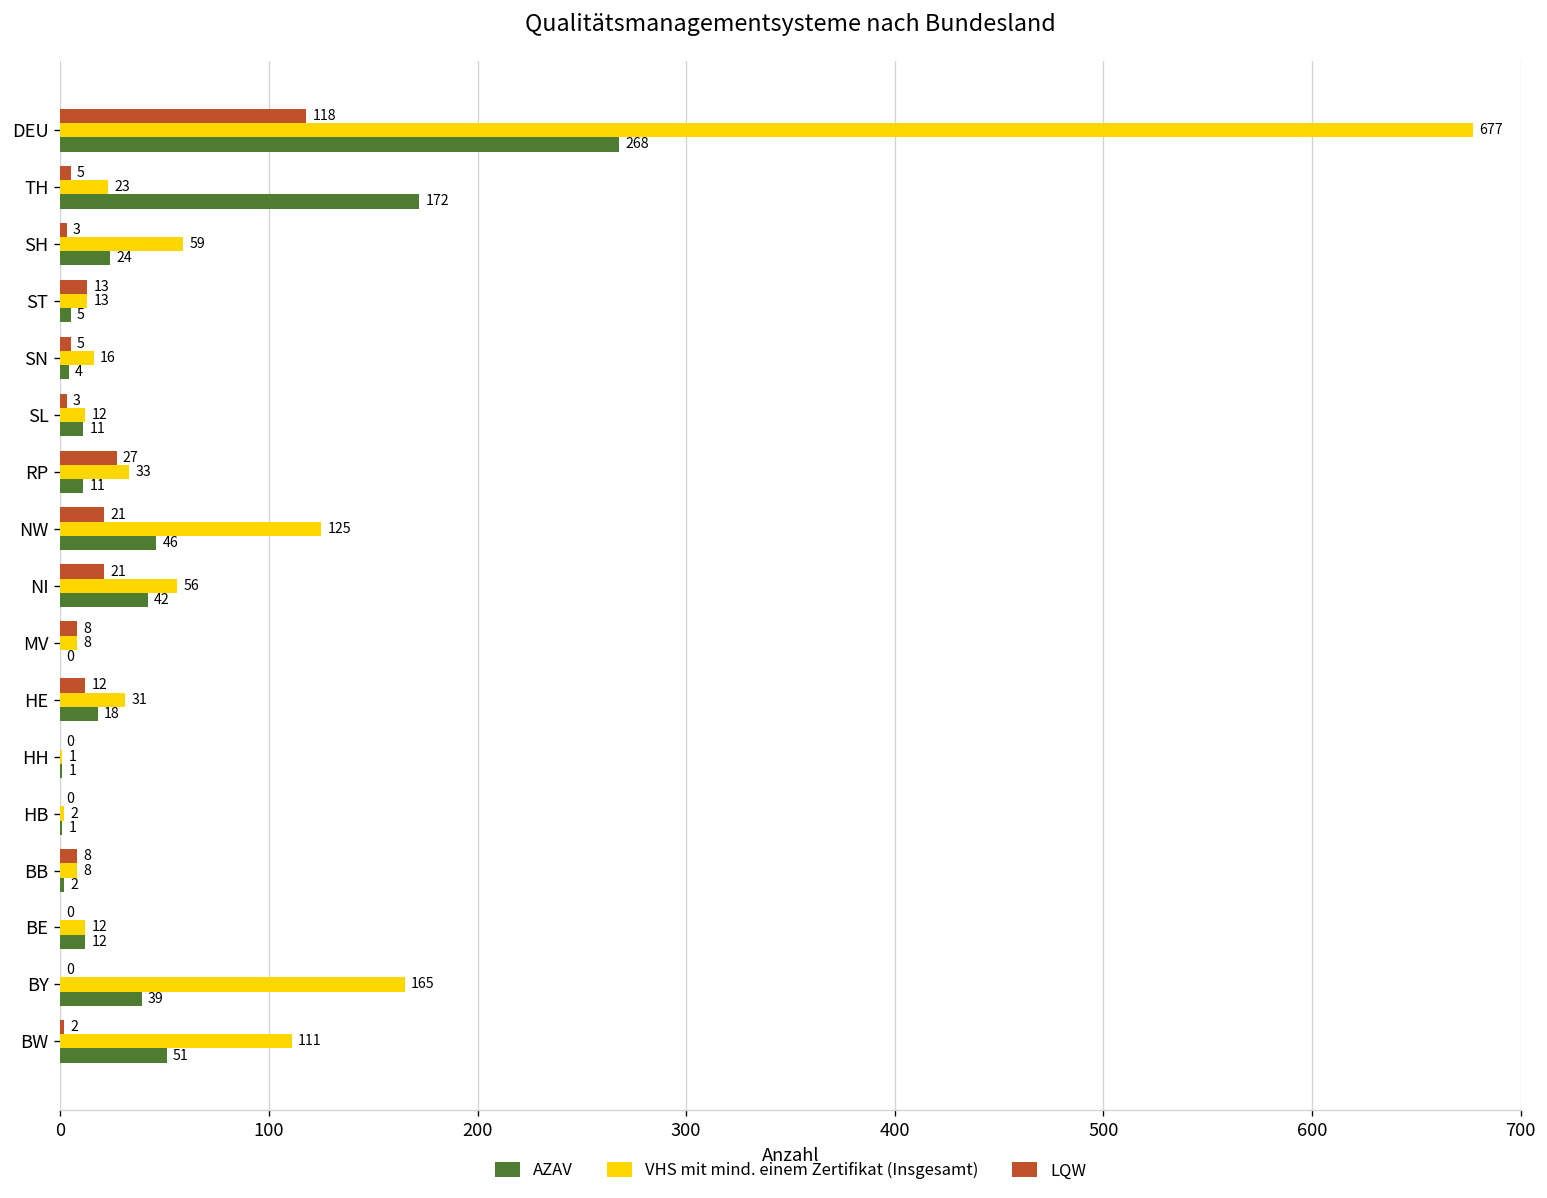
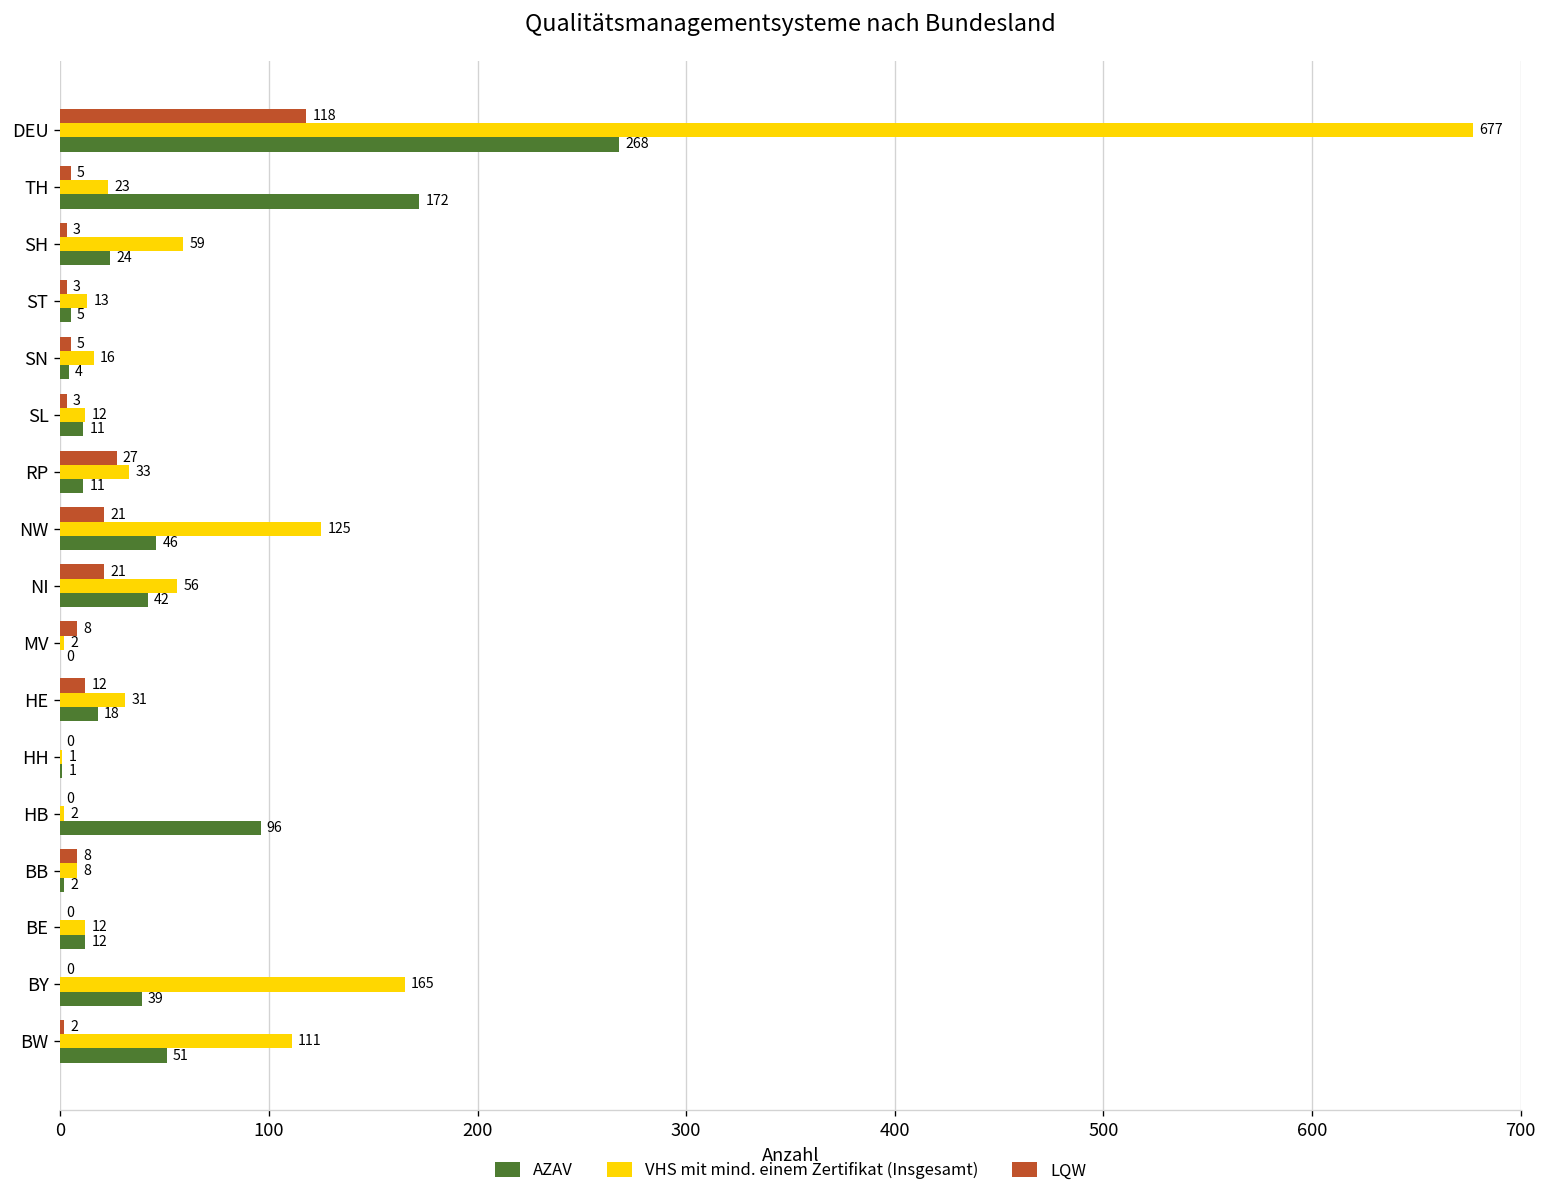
LQW, ST: 13 -> 3
VHS mit mind. einem Zertifikat (Insgesamt), MV: 8 -> 2
AZAV, HB: 1 -> 96
